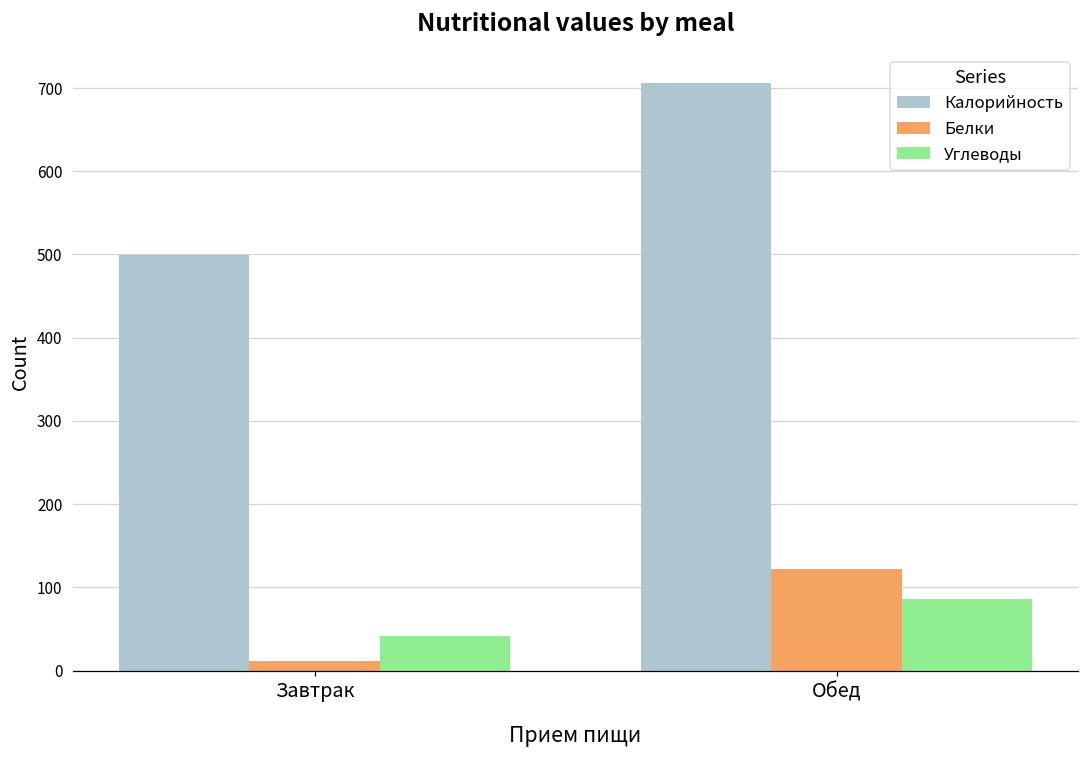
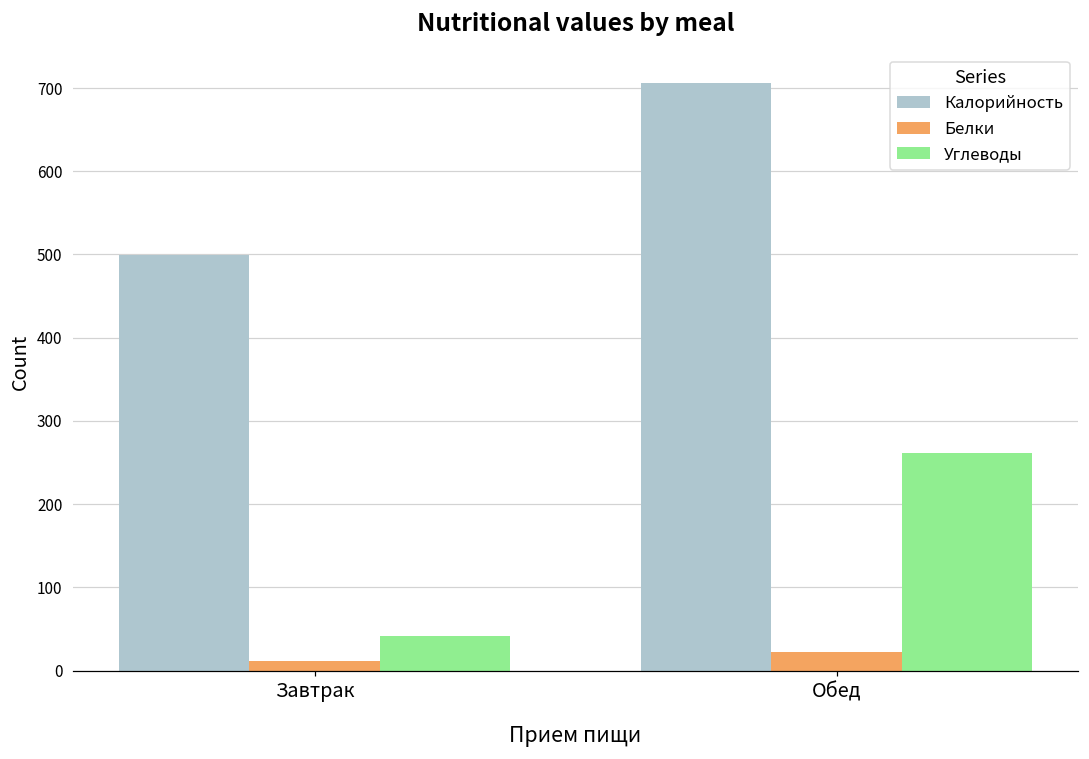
Белки, Обед: 120 -> 20
Углеводы, Обед: 90 -> 260
